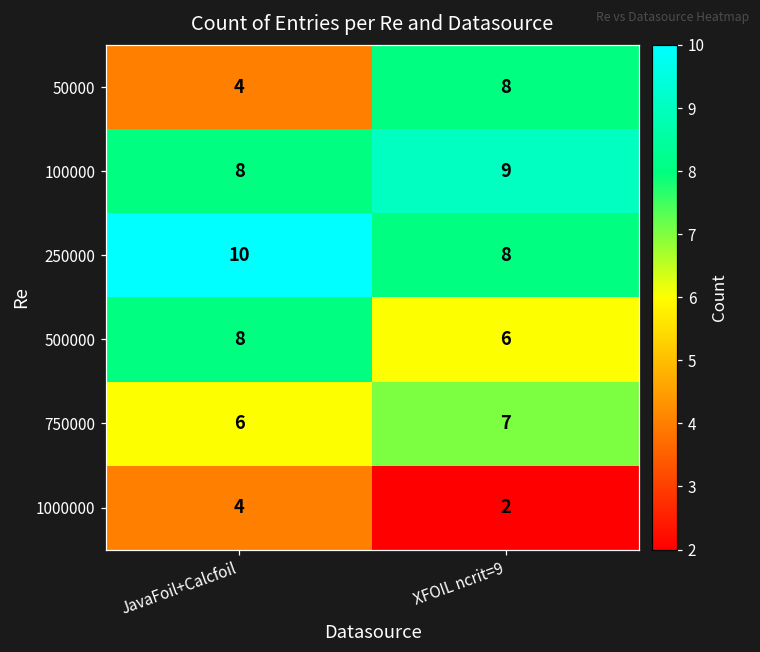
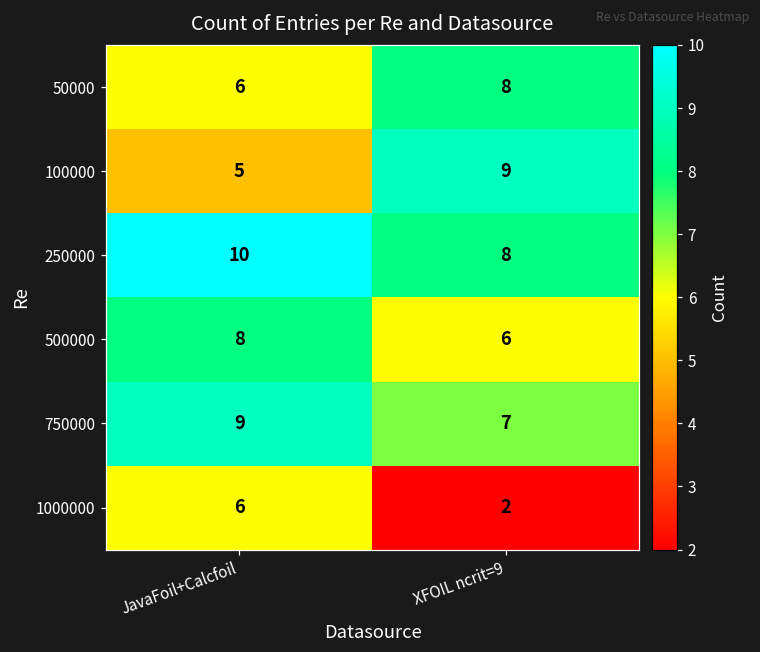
50000, JavaFoil+Calcfoil: 4 -> 6
100000, JavaFoil+Calcfoil: 8 -> 5
750000, JavaFoil+Calcfoil: 6 -> 9
1000000, JavaFoil+Calcfoil: 4 -> 6
